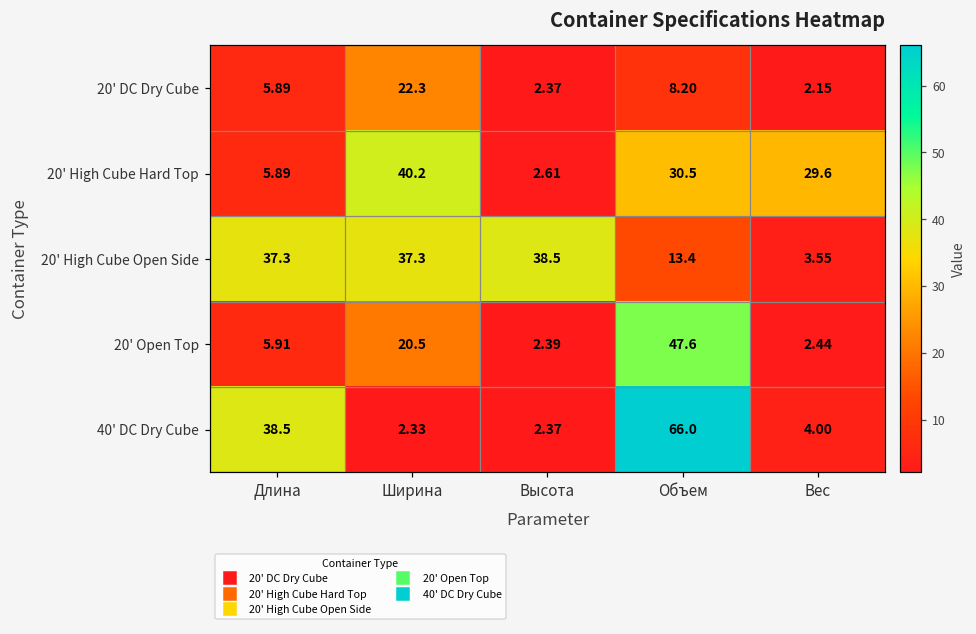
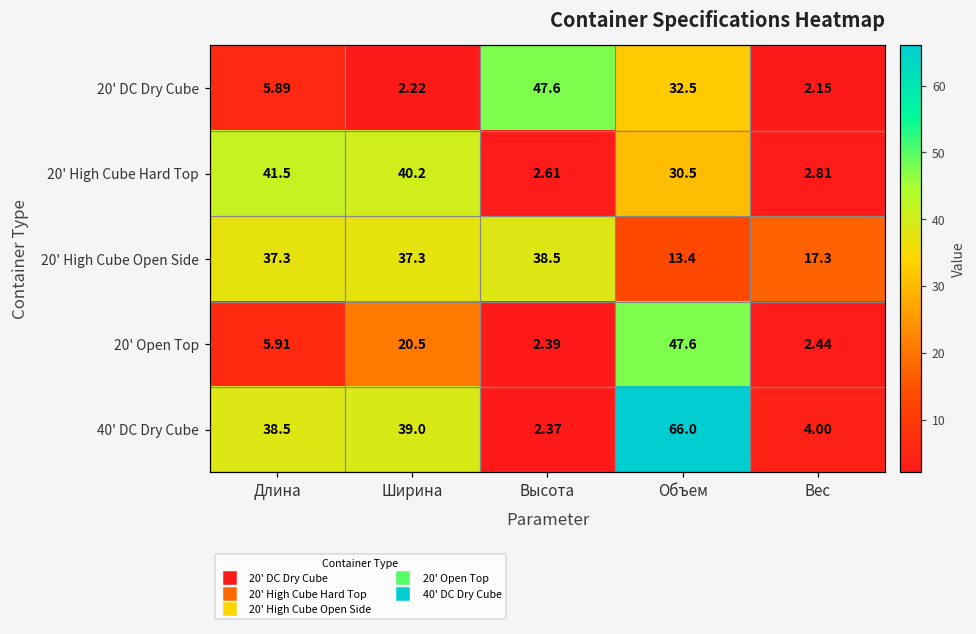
20' DC Dry Cube, Ширина: 22.3 -> 2.22
20' DC Dry Cube, Высота: 2.37 -> 47.6
20' DC Dry Cube, Объем: 8.20 -> 32.5
20' High Cube Hard Top, Длина: 5.89 -> 41.5
20' High Cube Hard Top, Вес: 29.6 -> 2.81
20' High Cube Open Side, Вес: 3.55 -> 17.3
40' DC Dry Cube, Ширина: 2.33 -> 39.0
